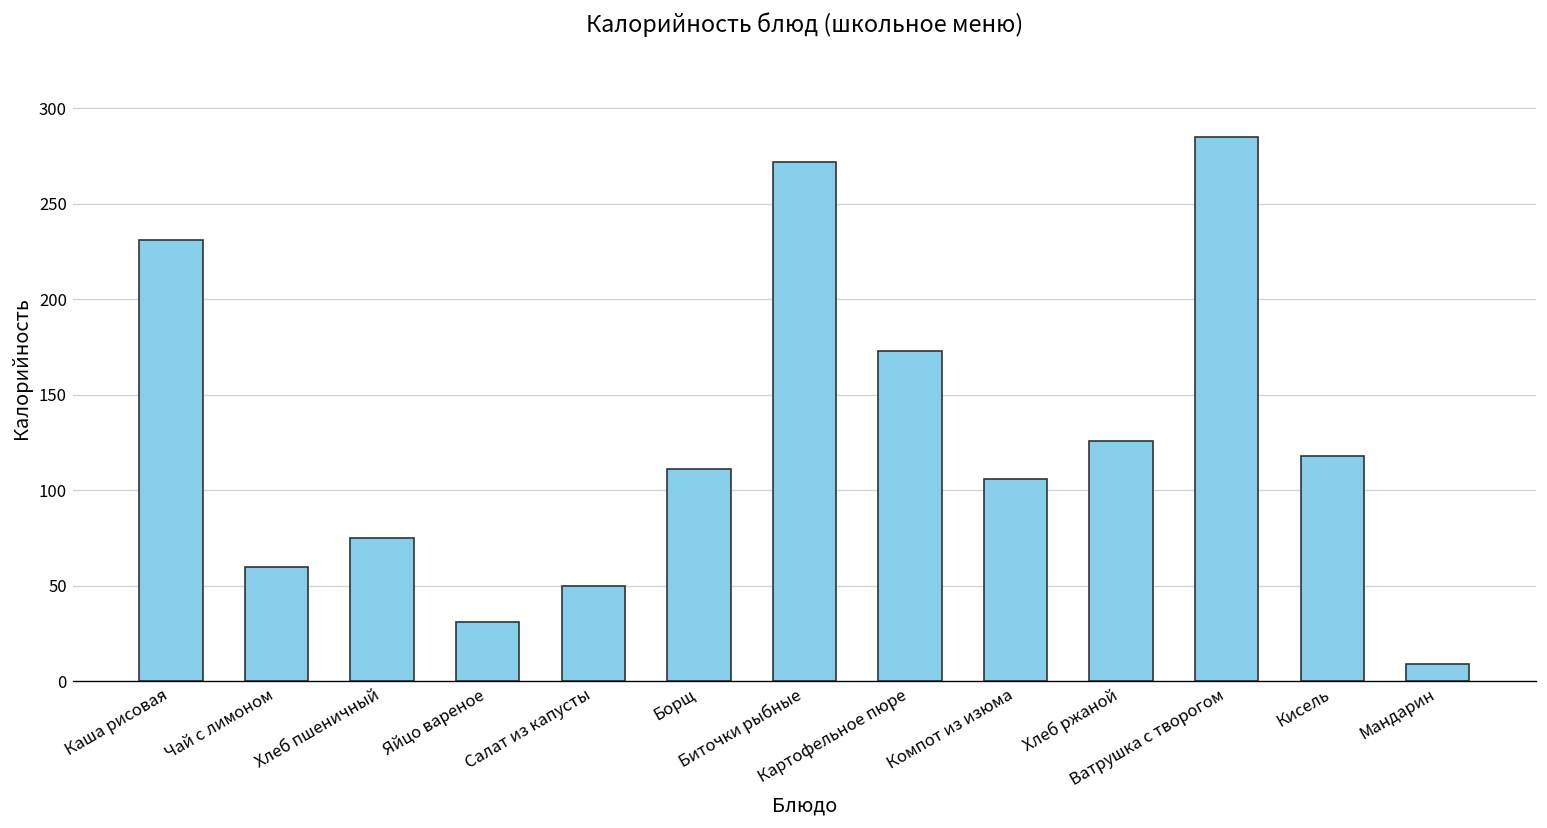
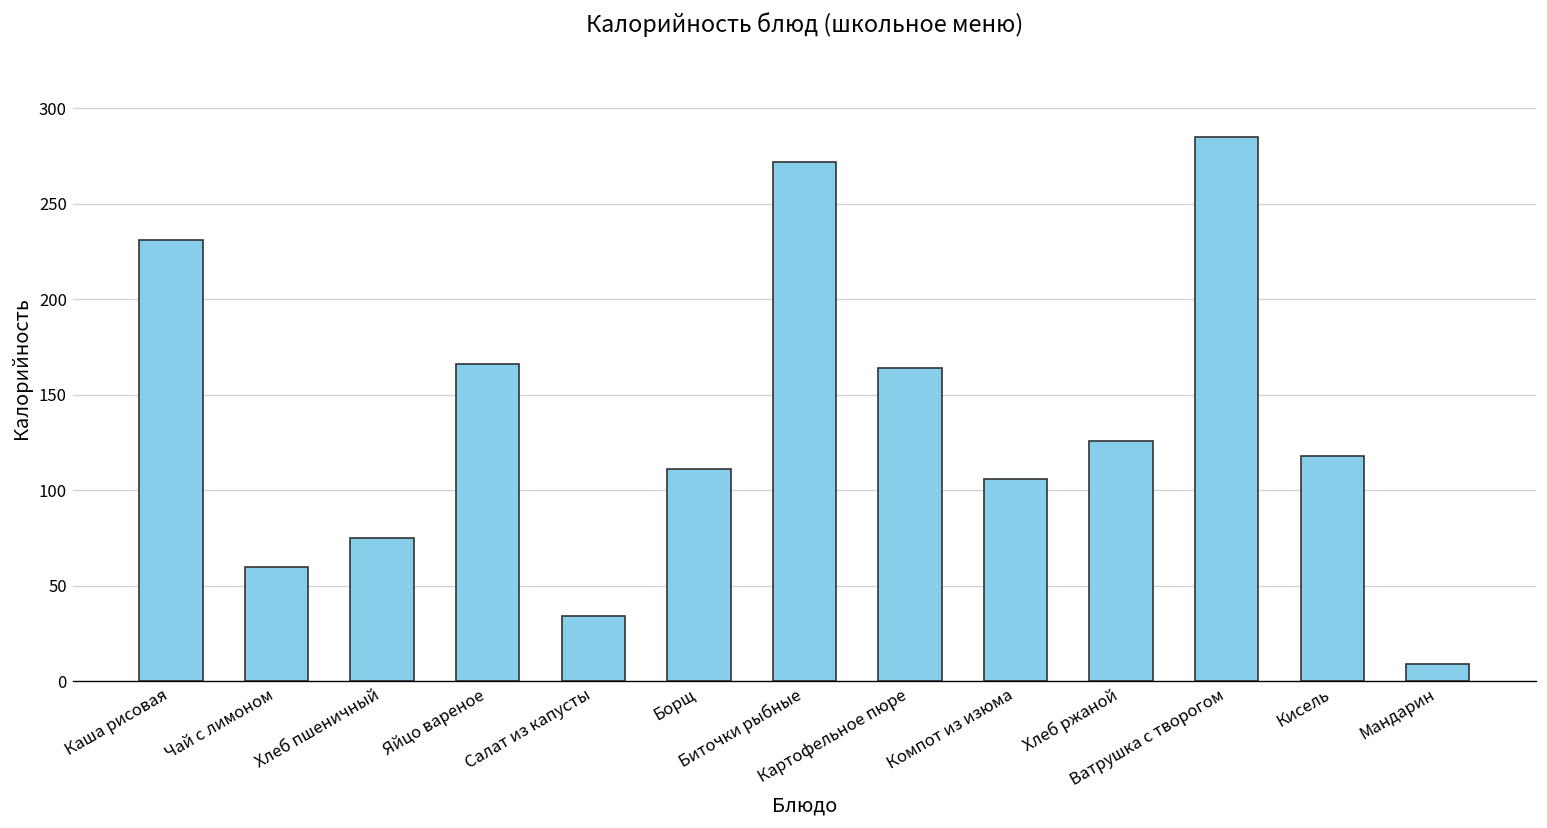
Яйцо вареное: 31 -> 166
Салат из капусты: 50 -> 34
Картофельное пюре: 173 -> 164
